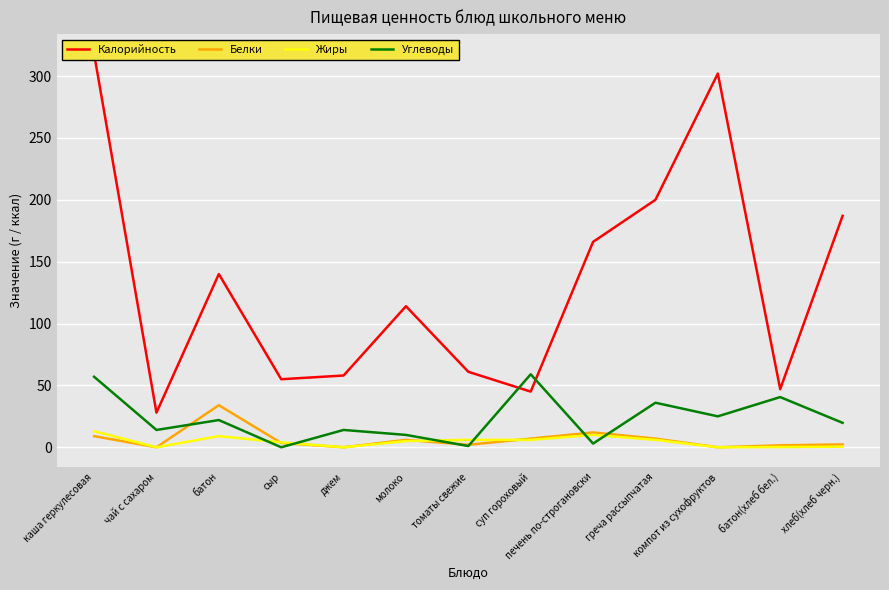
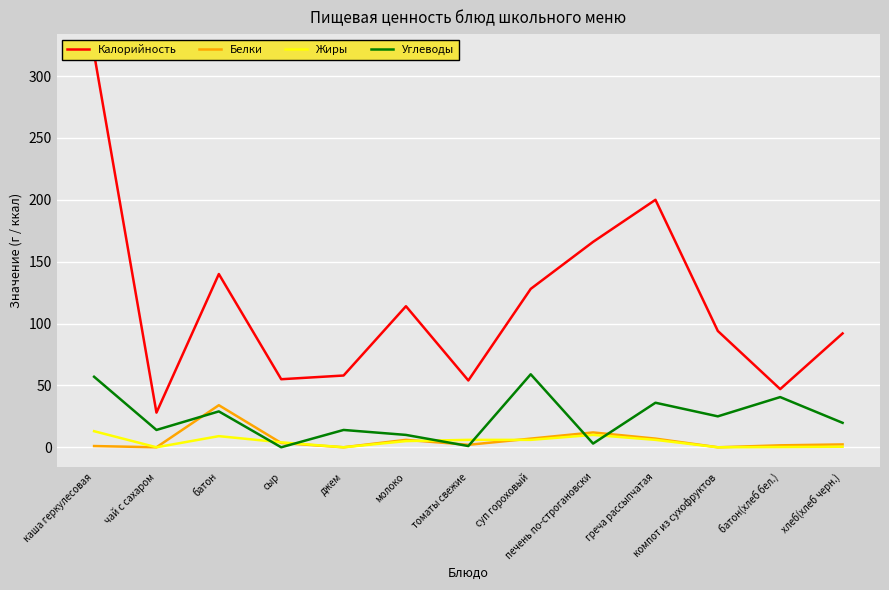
Белки, каша геркулесовая: 9 -> 1
Углеводы, батон: 22 -> 29
Калорийность, томаты свежие: 61 -> 54
Калорийность, суп гороховый: 45 -> 128
Калорийность, компот из сухофруктов: 302 -> 94
Калорийность, хлеб(хлеб черн.): 187 -> 92
